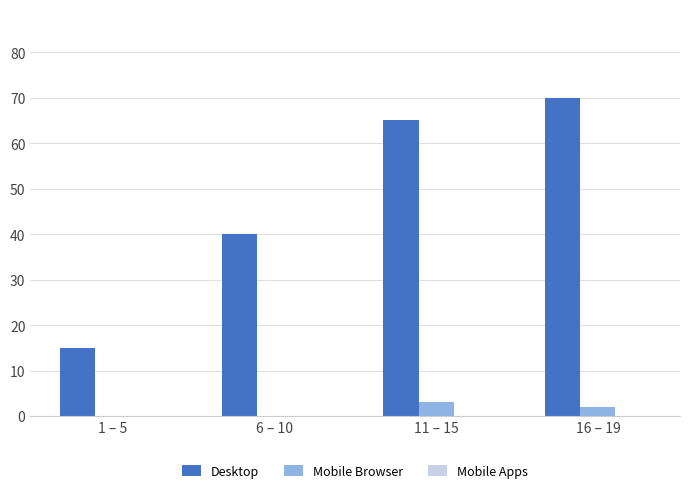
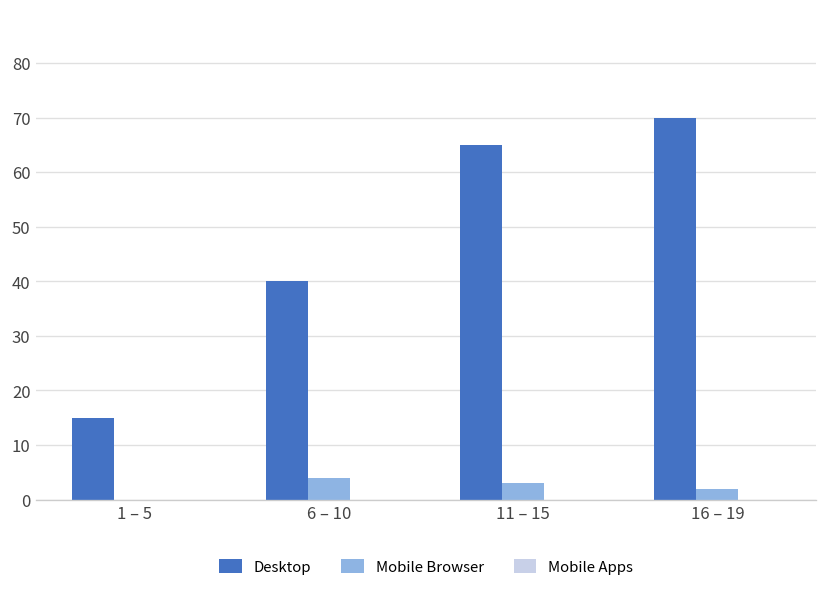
Mobile Browser, 6 – 10: 0 -> 4
